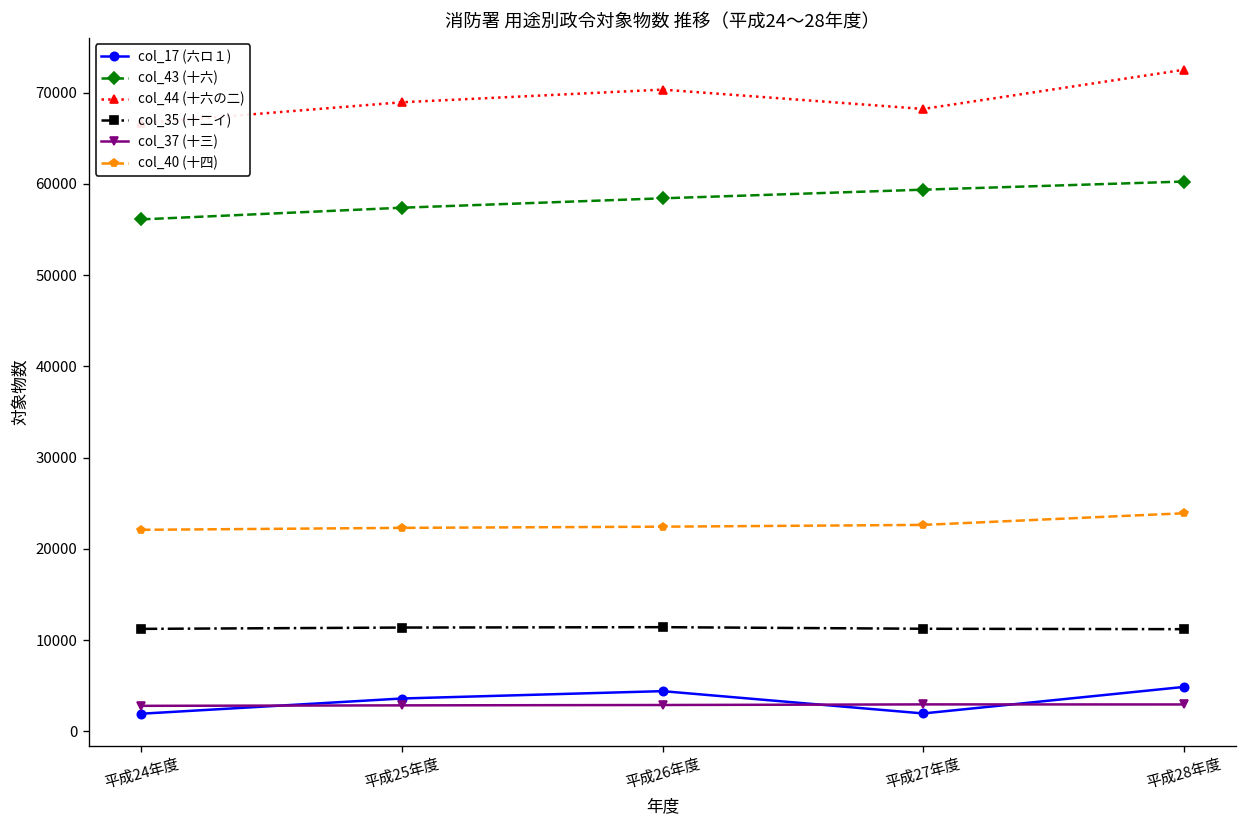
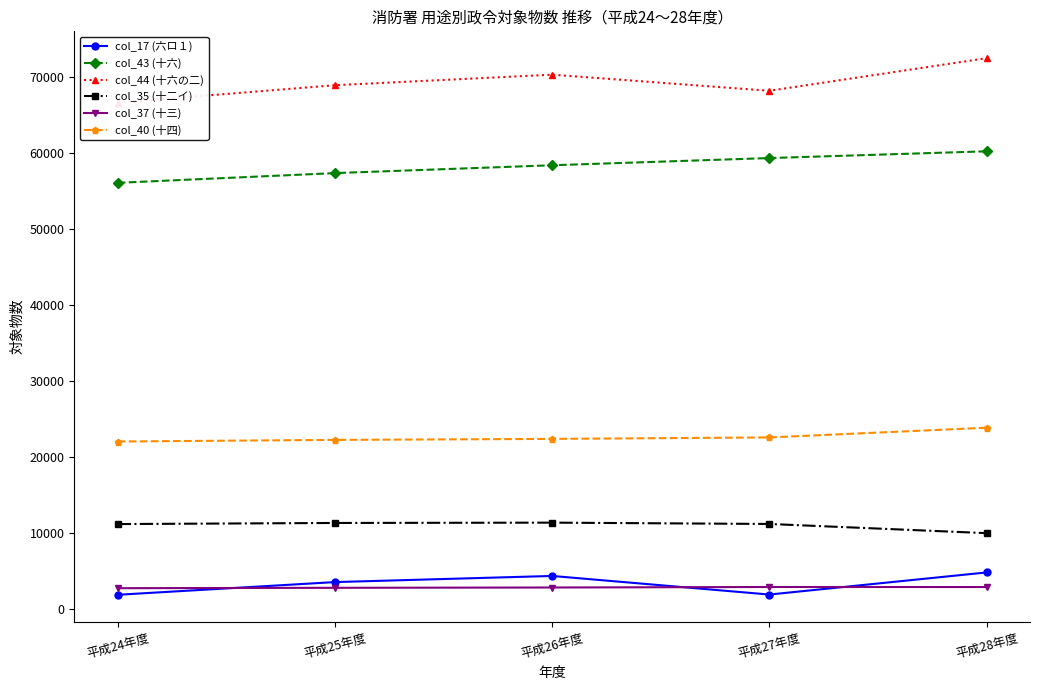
col_35 (十二イ), 平成28年度: 11000 -> 10000
